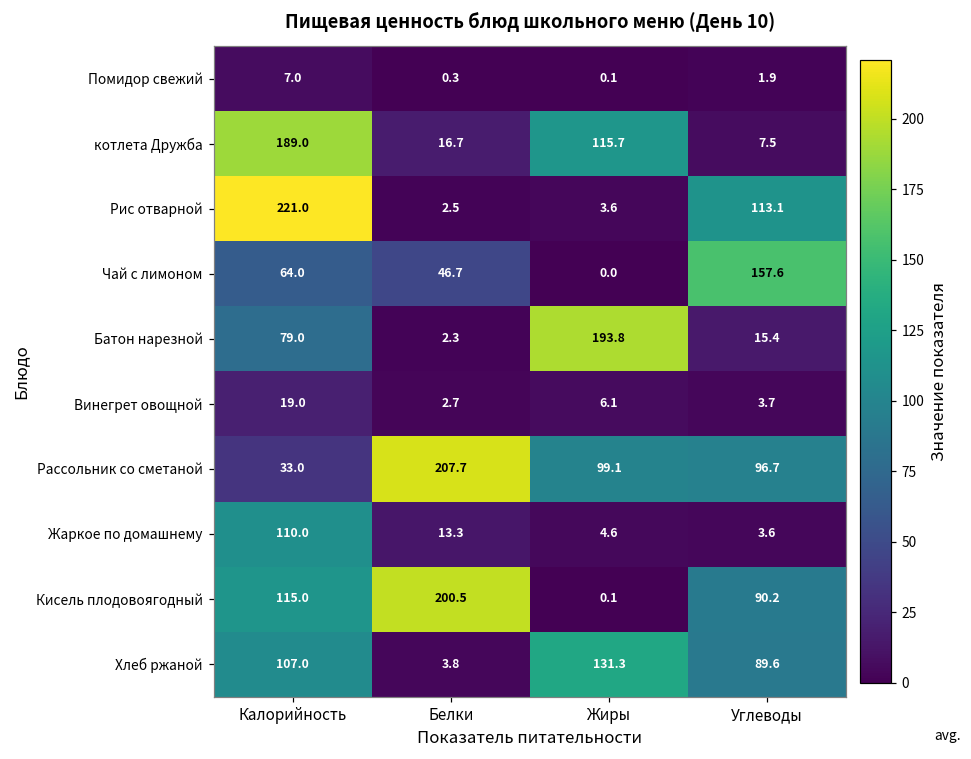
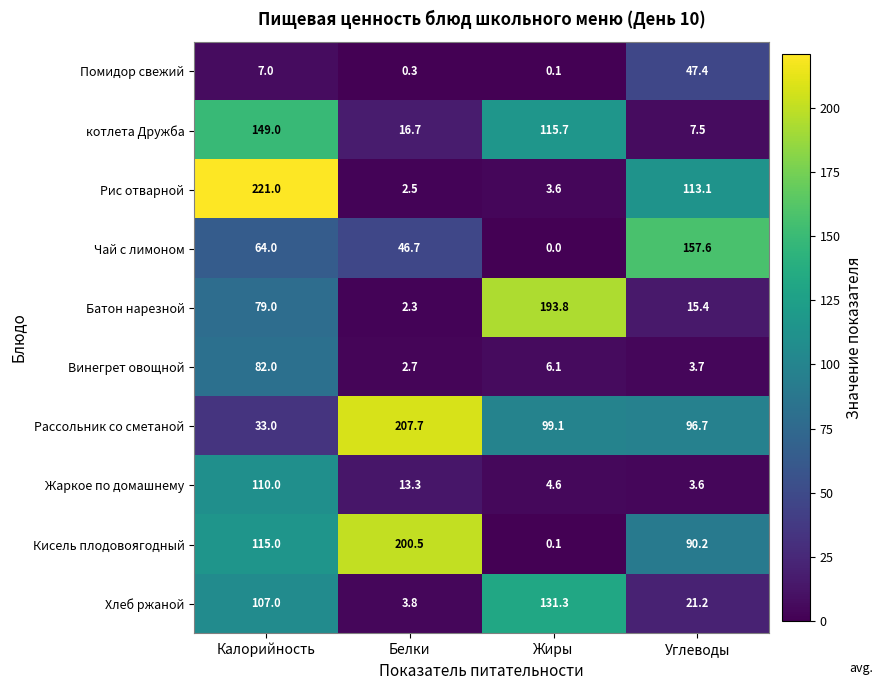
Помидор свежий, Углеводы: 1.9 -> 47.4
котлета Дружба, Калорийность: 189.0 -> 149.0
Винегрет овощной, Калорийность: 19.0 -> 82.0
Хлеб ржаной, Углеводы: 89.6 -> 21.2
